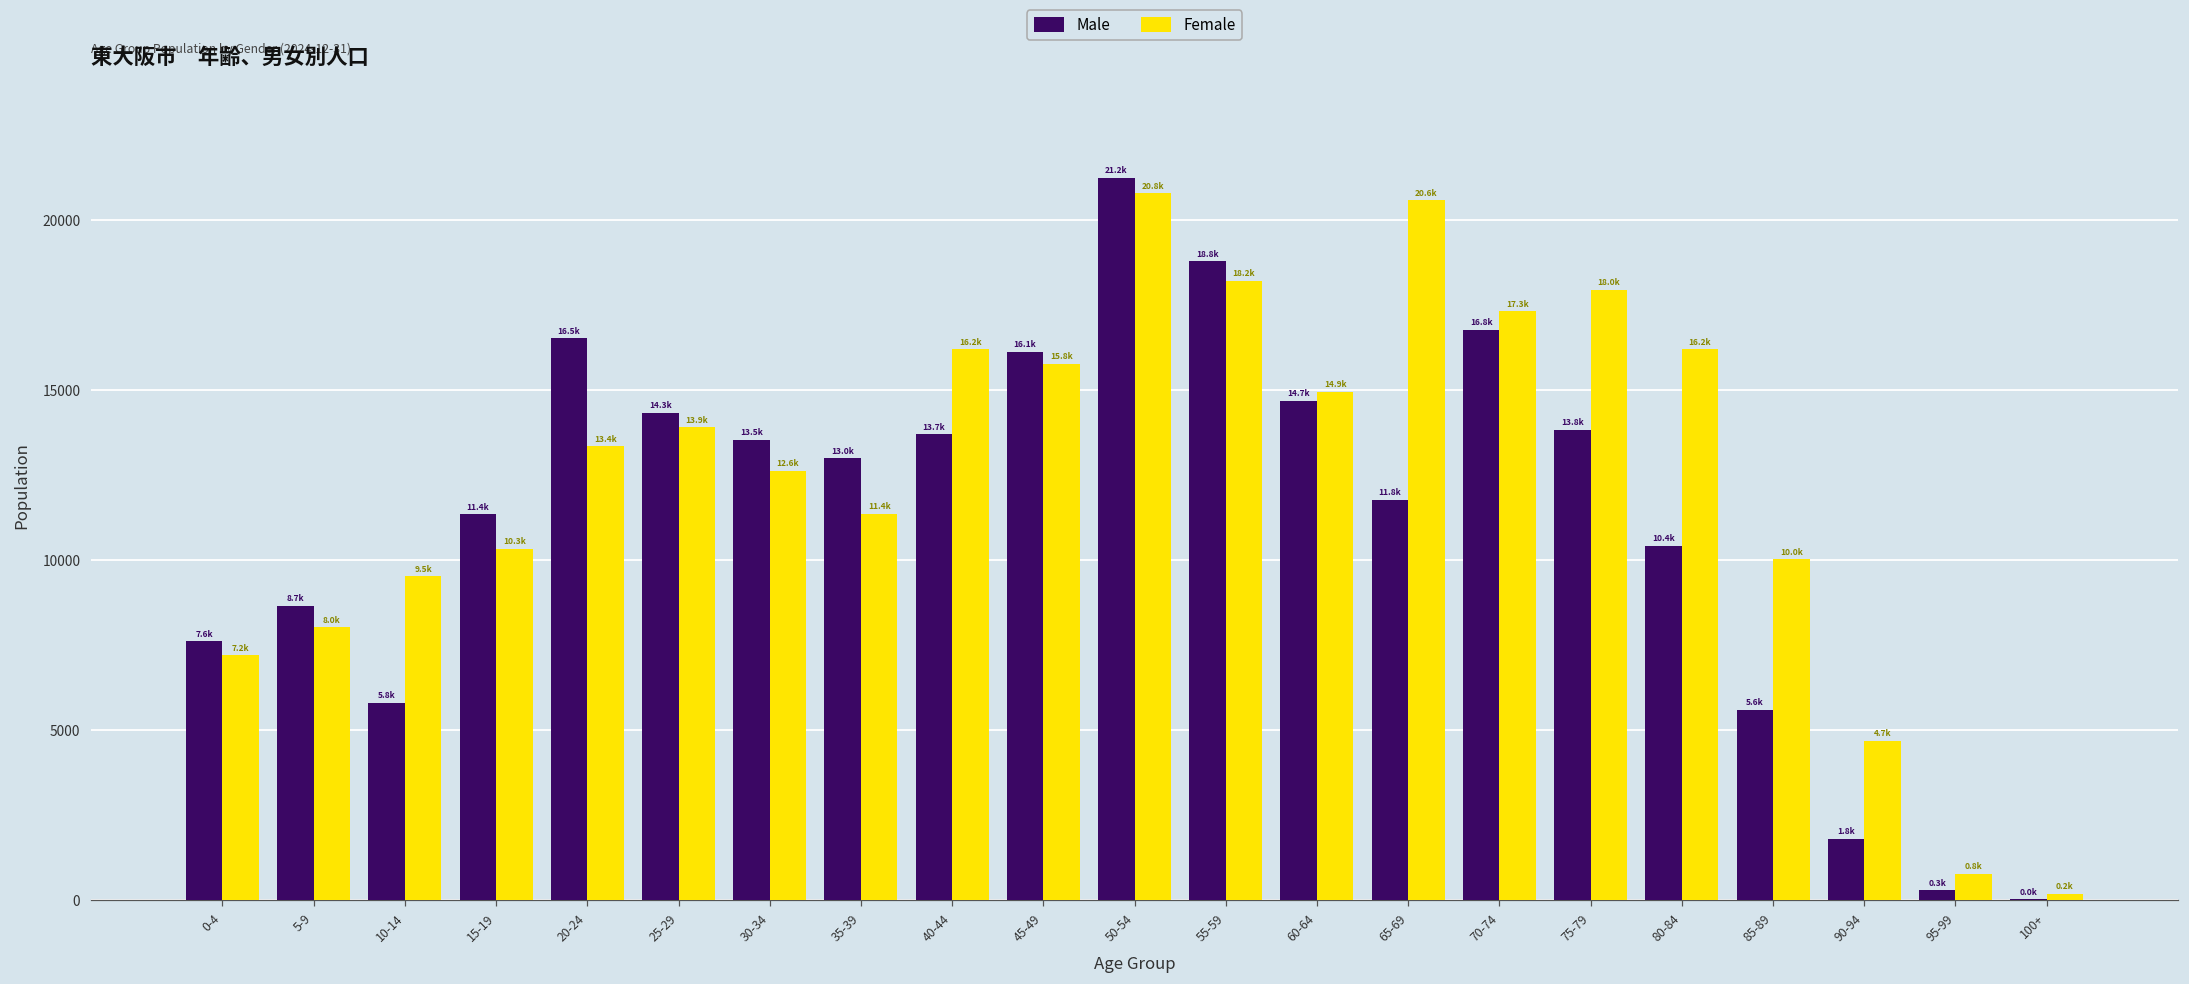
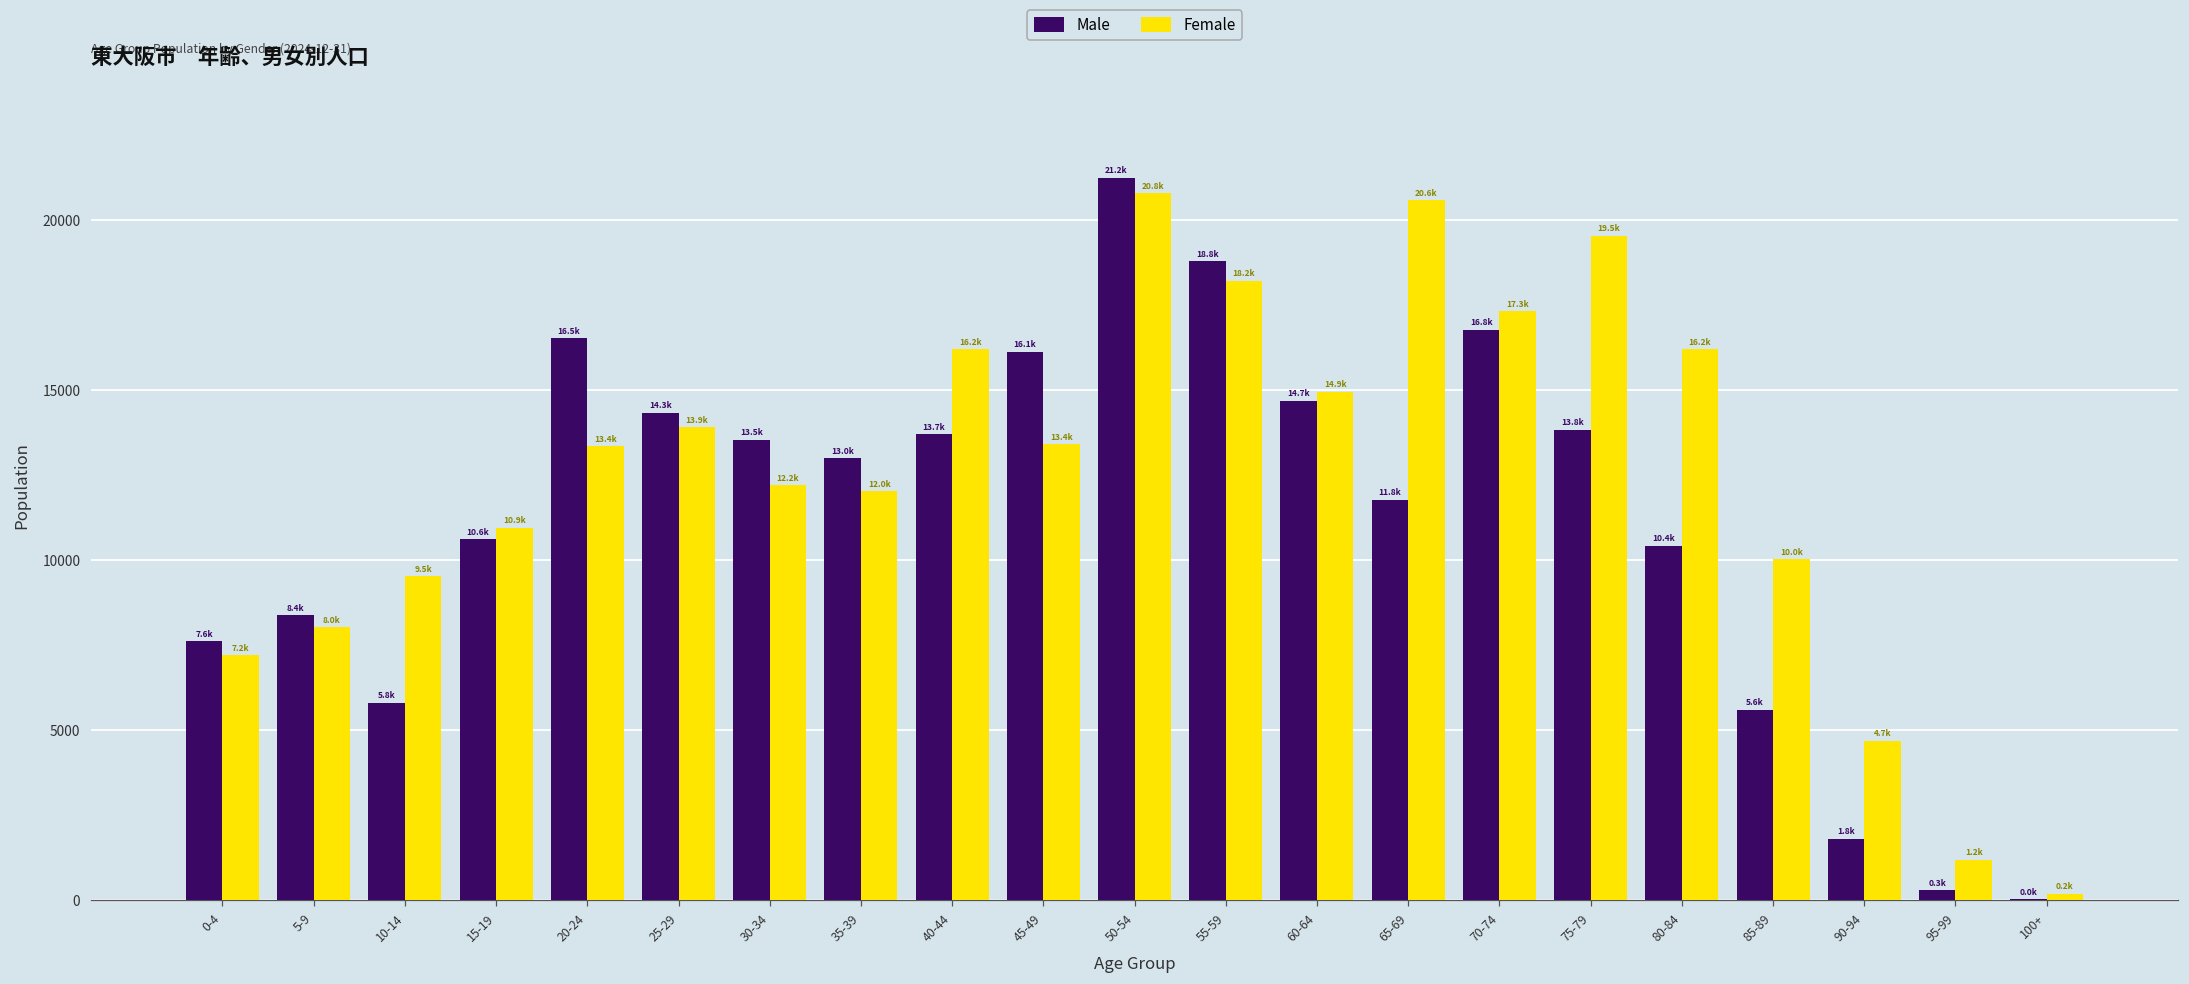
Male, 5-9: 8.7k -> 8.4k
Male, 15-19: 11.4k -> 10.6k
Female, 15-19: 10.3k -> 10.9k
Female, 30-34: 12.6k -> 12.2k
Female, 35-39: 11.4k -> 12.0k
Female, 45-49: 15.8k -> 13.4k
Female, 75-79: 18.0k -> 19.5k
Female, 95-99: 0.8k -> 1.2k
